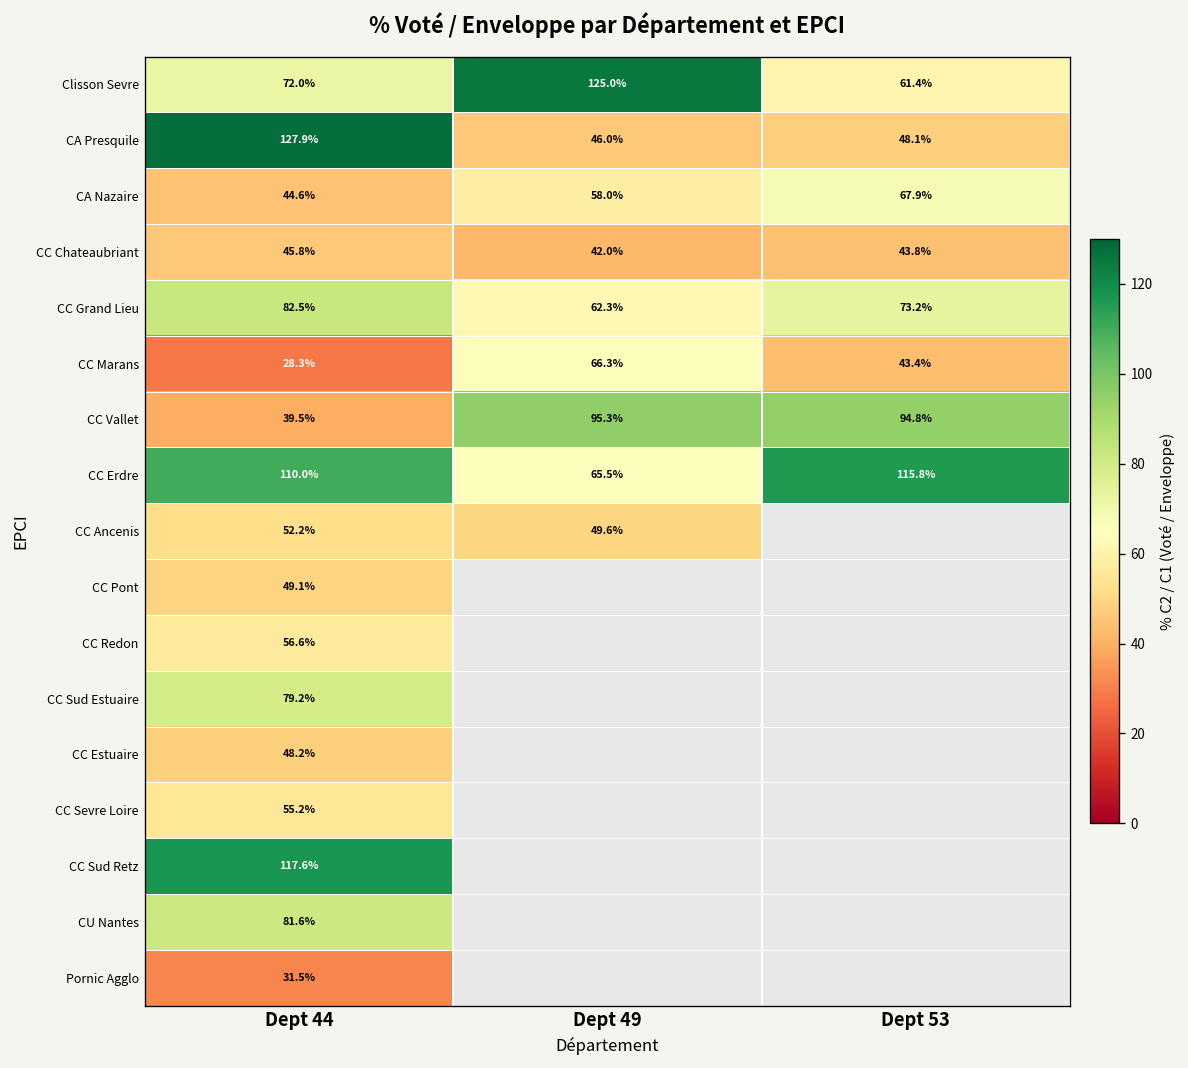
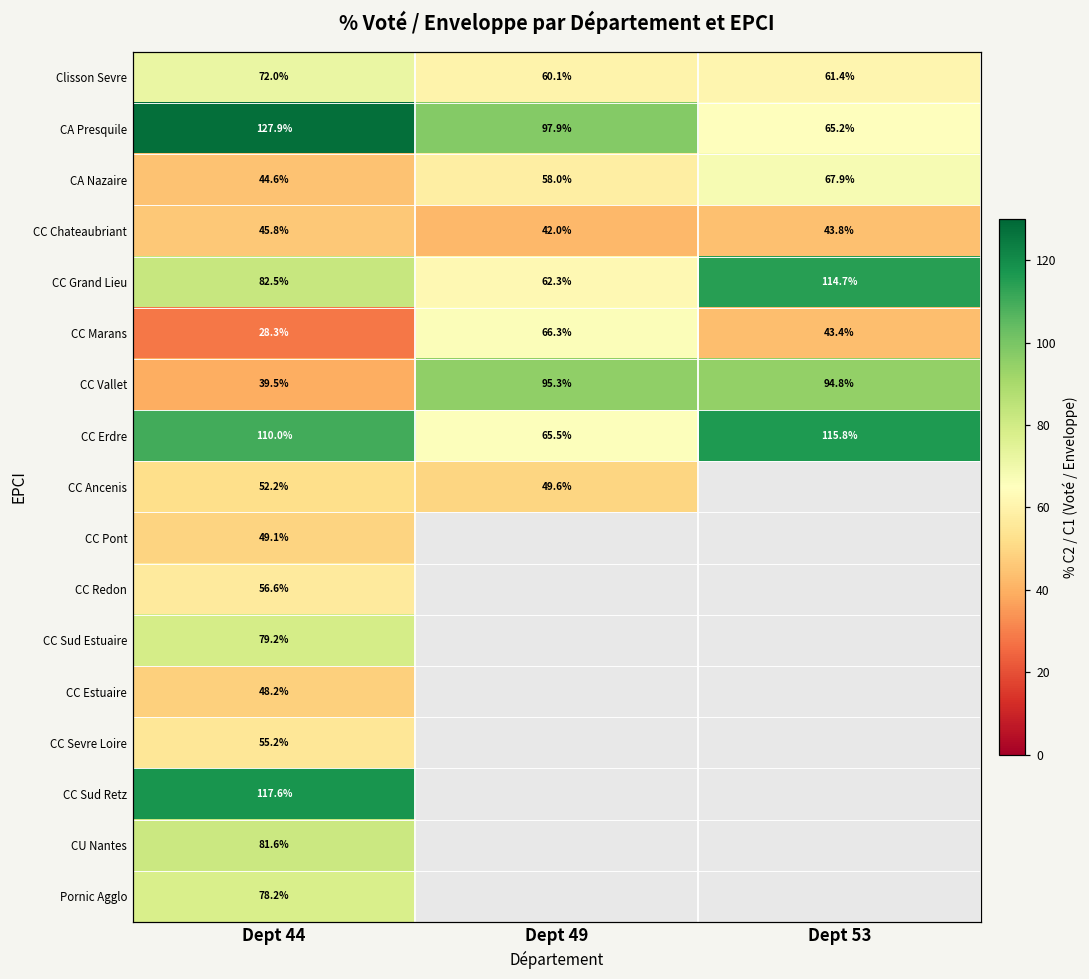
Clisson Sevre, Dept 49: 125.0% -> 60.1%
CA Presquile, Dept 49: 46.0% -> 97.9%
CA Presquile, Dept 53: 48.1% -> 65.2%
CC Grand Lieu, Dept 53: 73.2% -> 114.7%
Pornic Agglo, Dept 44: 31.5% -> 78.2%
